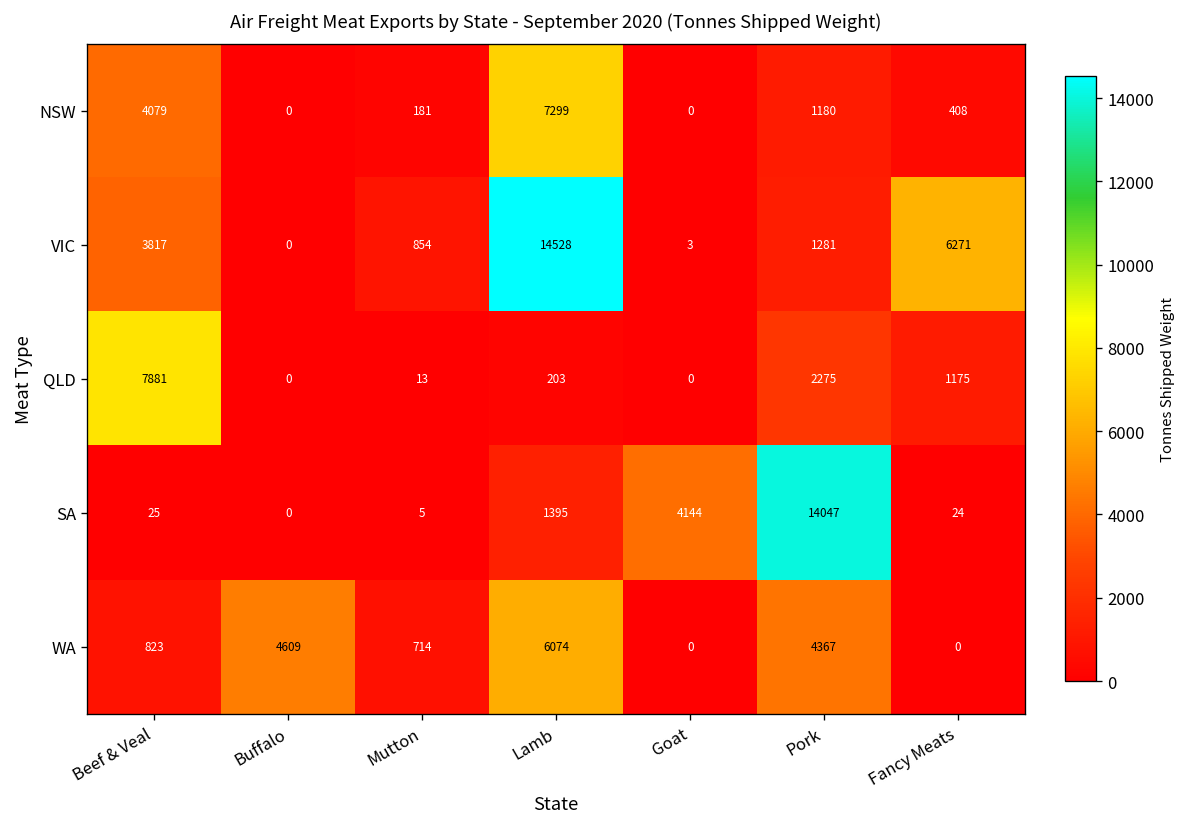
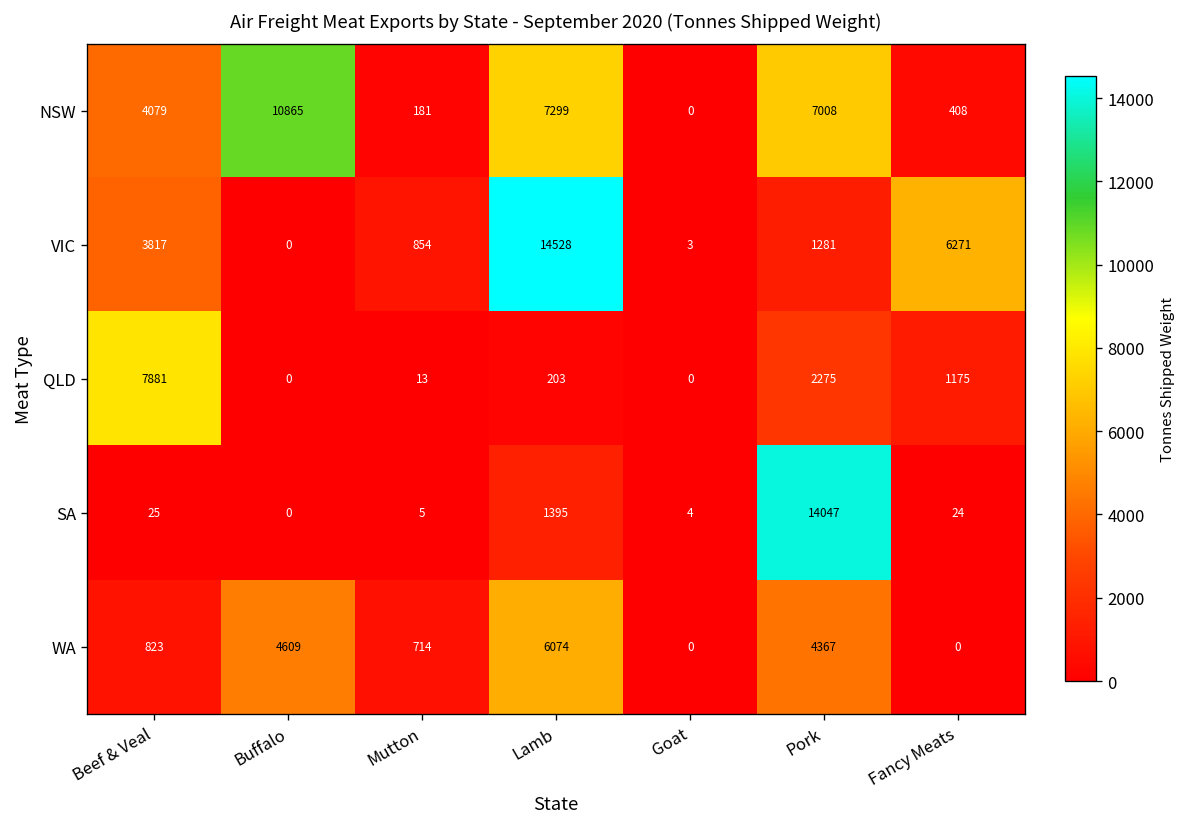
NSW, Buffalo: 0 -> 10865
NSW, Pork: 1180 -> 7008
SA, Goat: 4144 -> 4
